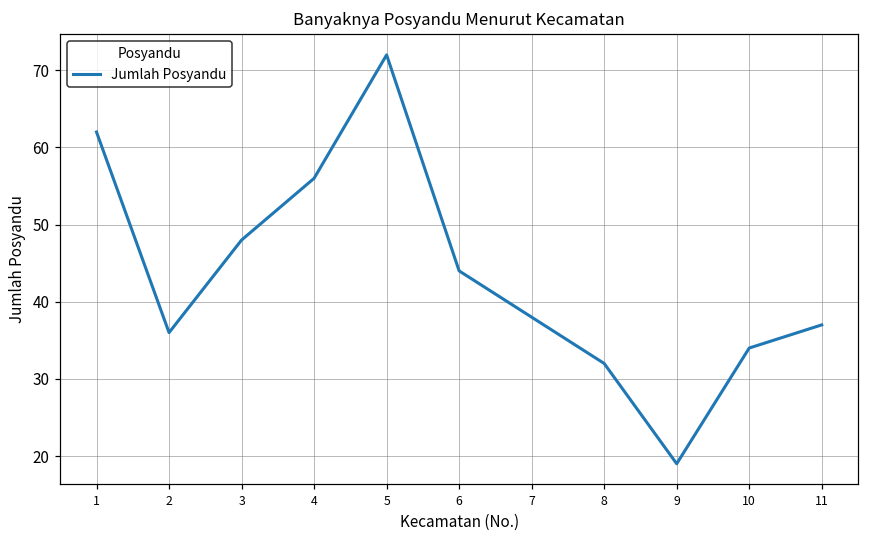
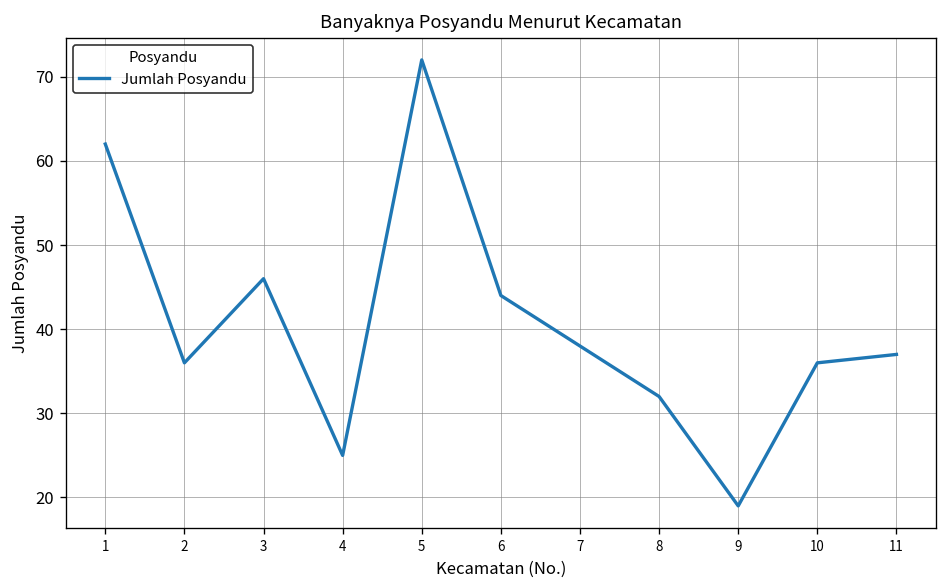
3: 48 -> 46
4: 56 -> 25
10: 34 -> 36
